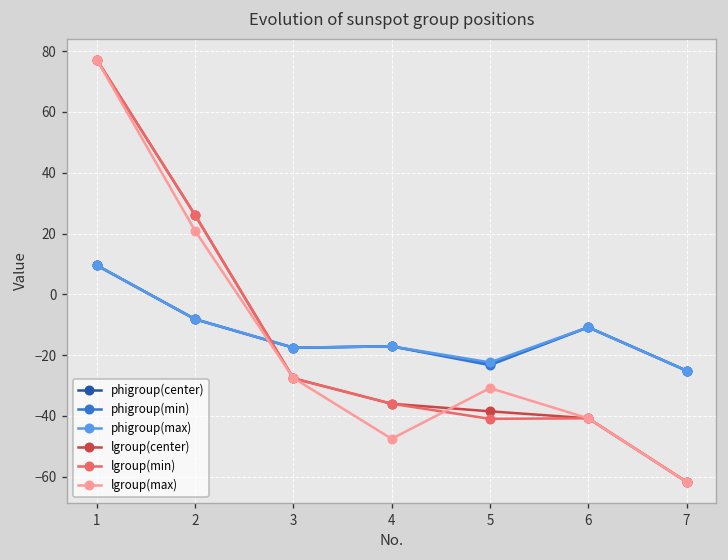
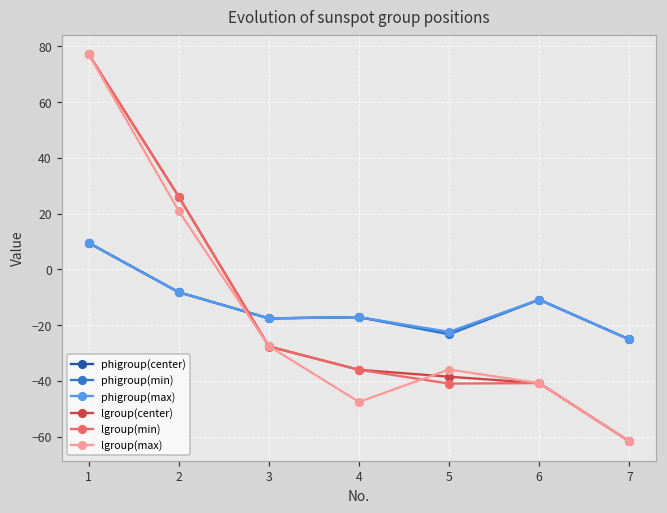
lgroup(max), 5: -31 -> -36
